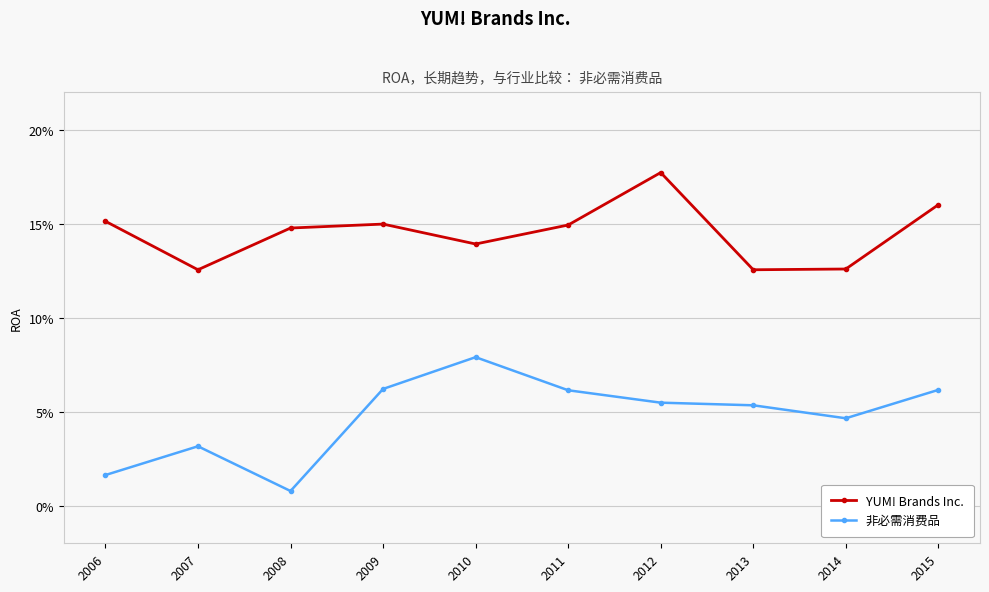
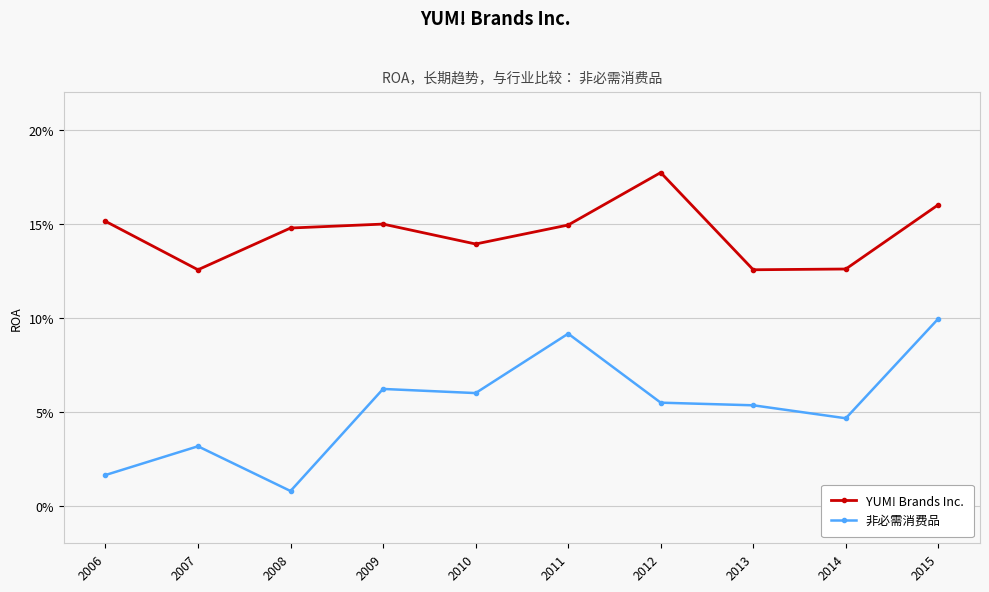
非必需消费品, 2010: 7.9% -> 6.0%
非必需消费品, 2011: 6.1% -> 9.2%
非必需消费品, 2015: 6.2% -> 10.0%
